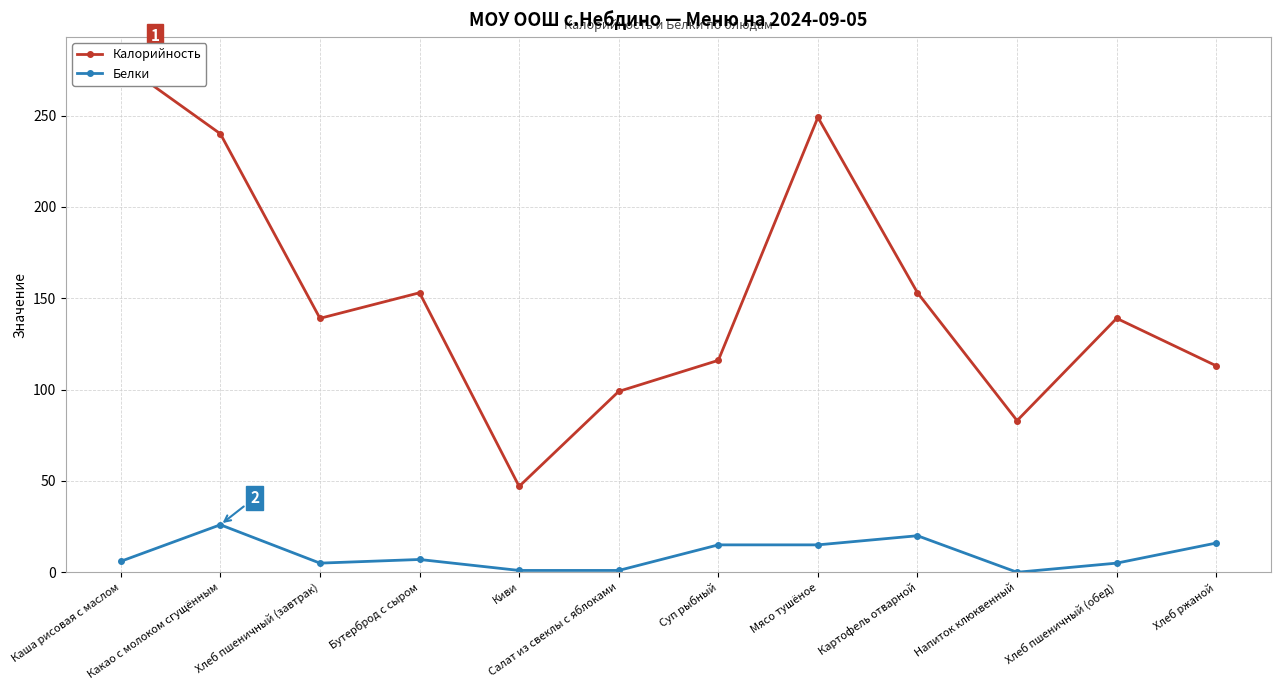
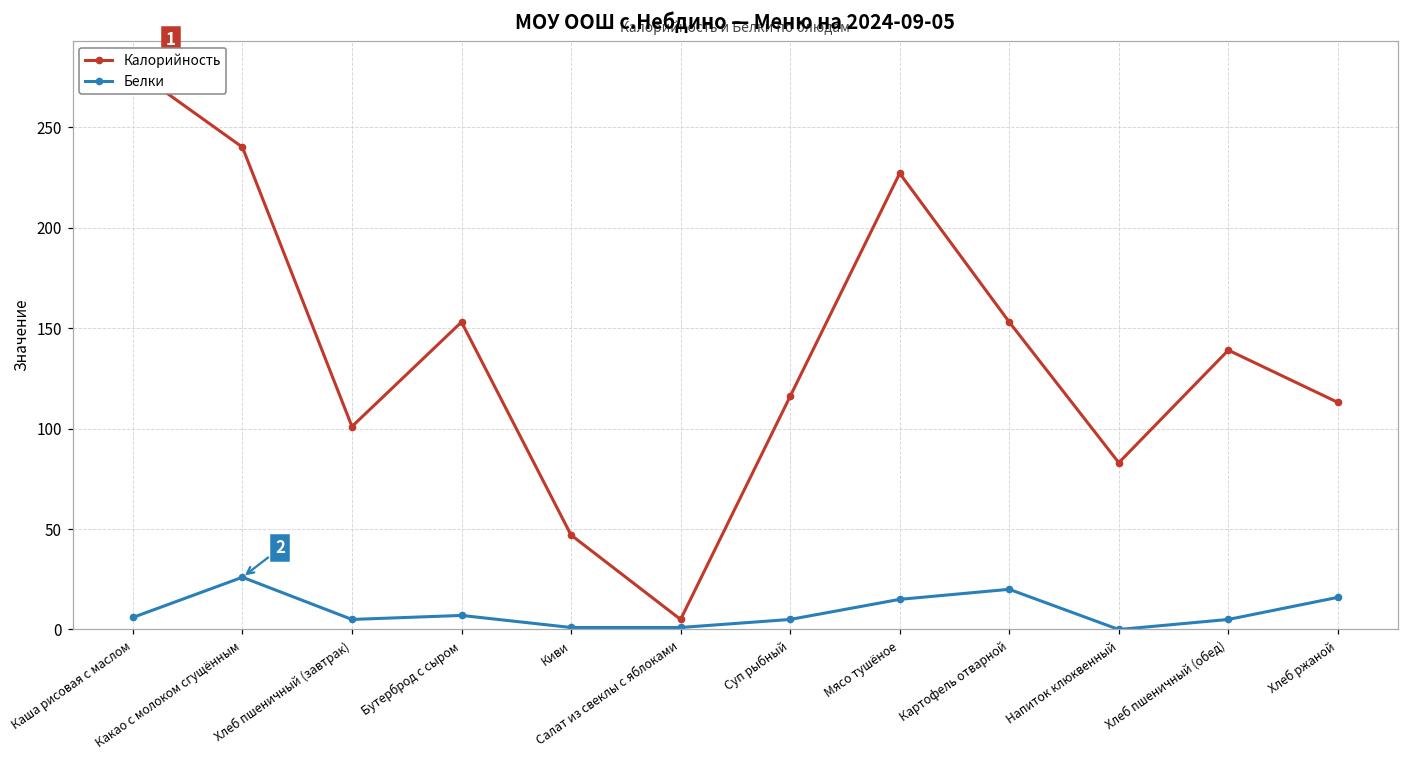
Калорийность, Хлеб пшеничный (завтрак): 139 -> 101
Калорийность, Салат из свеклы с яблоками: 99 -> 5
Белки, Суп рыбный: 15 -> 5
Калорийность, Мясо тушёное: 249 -> 227
